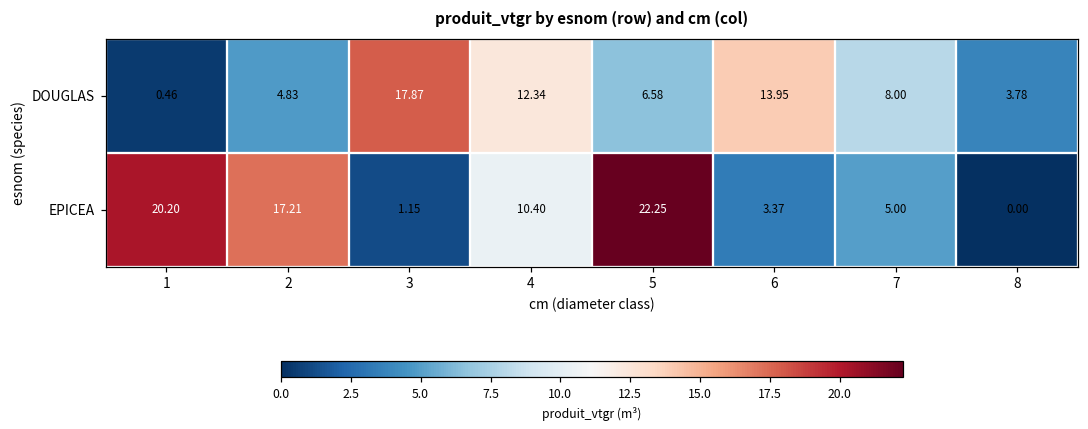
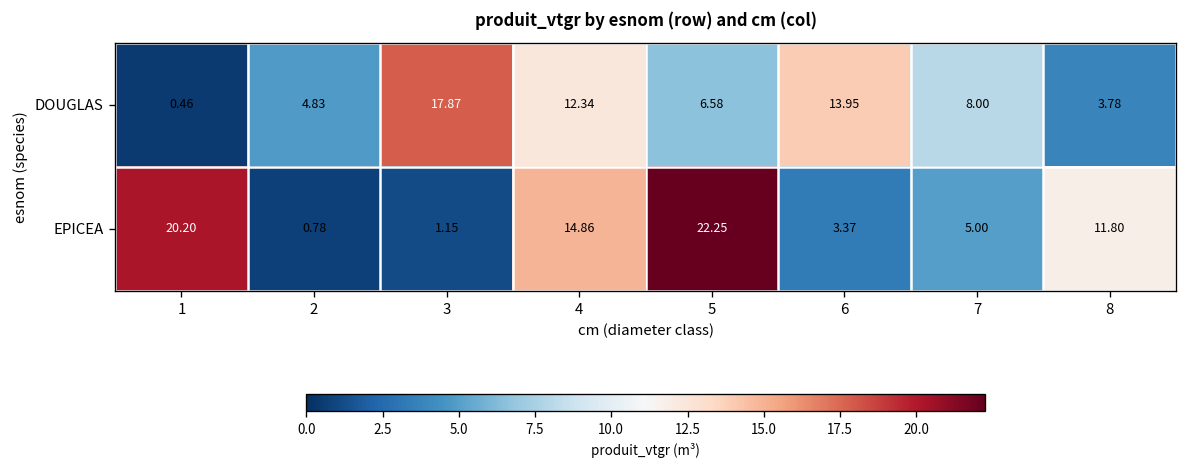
EPICEA, 2: 17.21 -> 0.78
EPICEA, 4: 10.40 -> 14.86
EPICEA, 8: 0.00 -> 11.80
